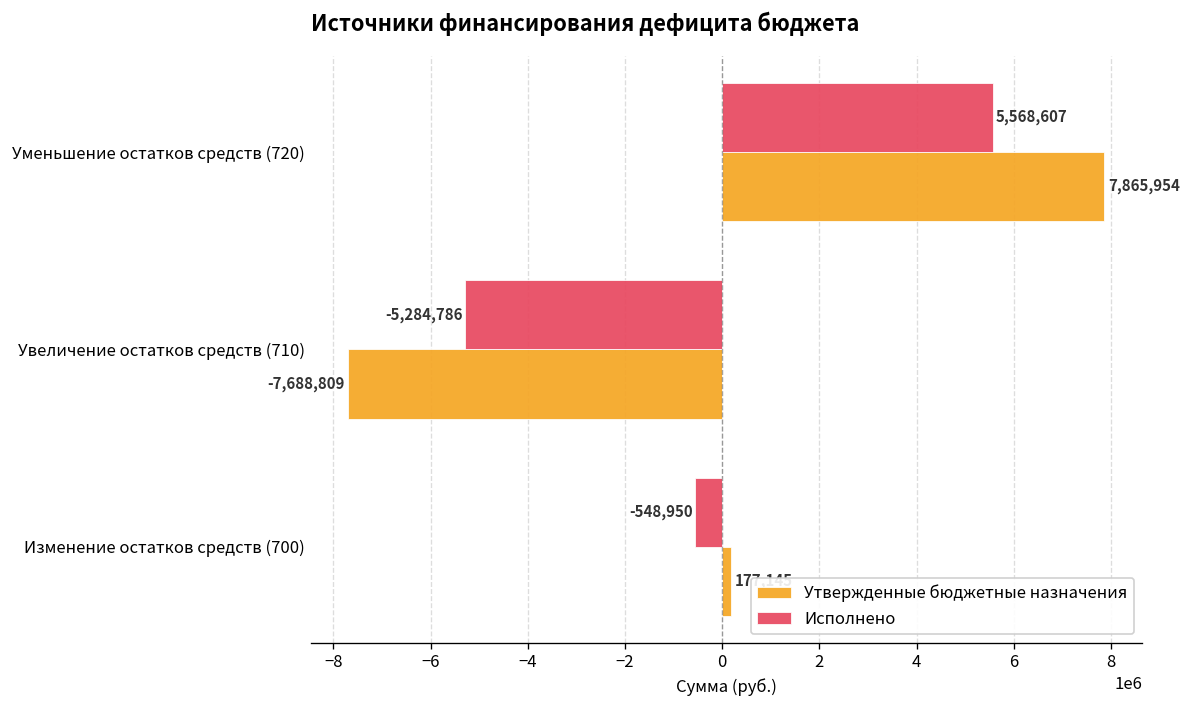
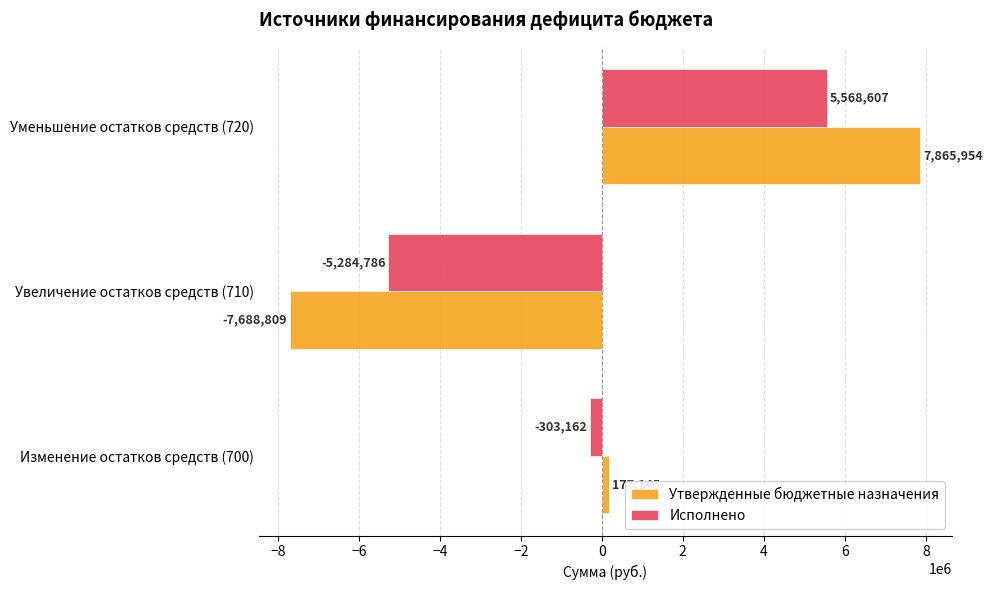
Исполнено, Изменение остатков средств (700): -548,950 -> -303,162
